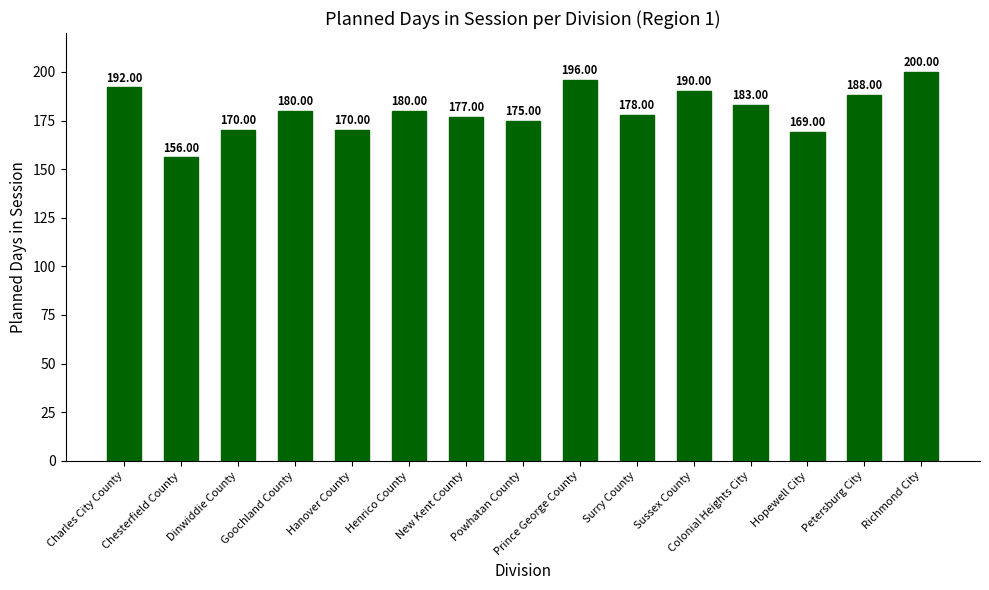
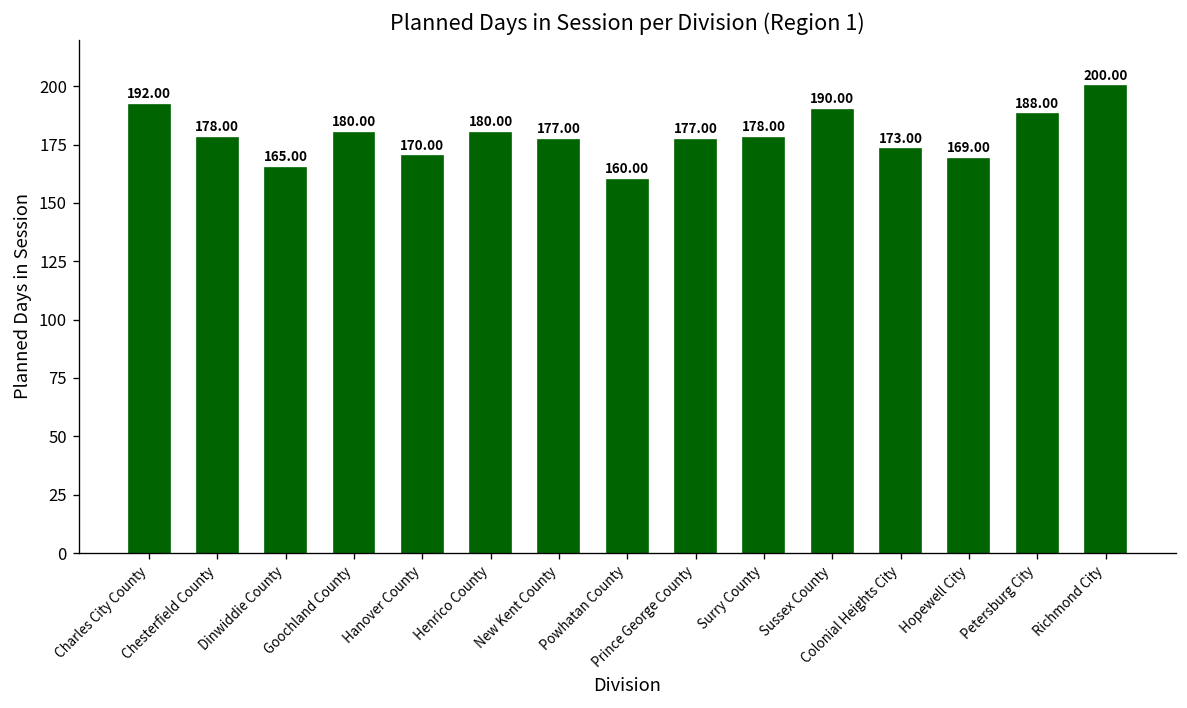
Chesterfield County: 156.00 -> 178.00
Dinwiddie County: 170.00 -> 165.00
Powhatan County: 175.00 -> 160.00
Prince George County: 196.00 -> 177.00
Colonial Heights City: 183.00 -> 173.00
